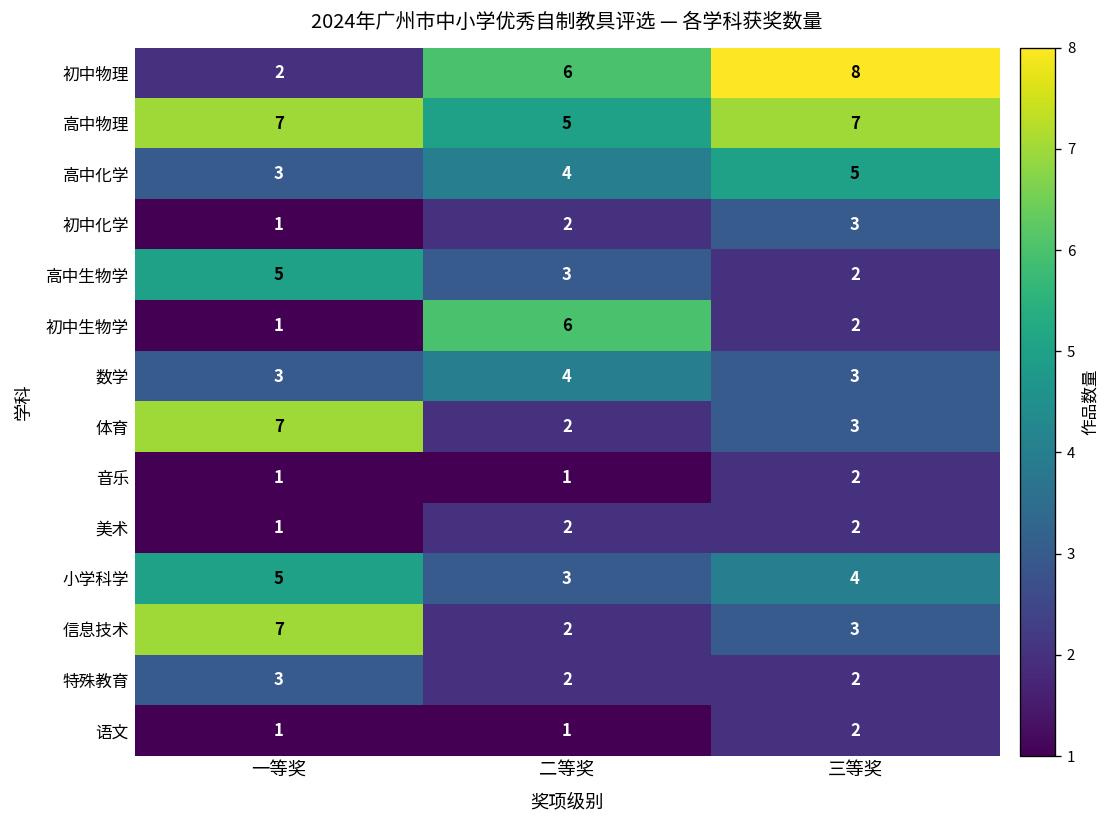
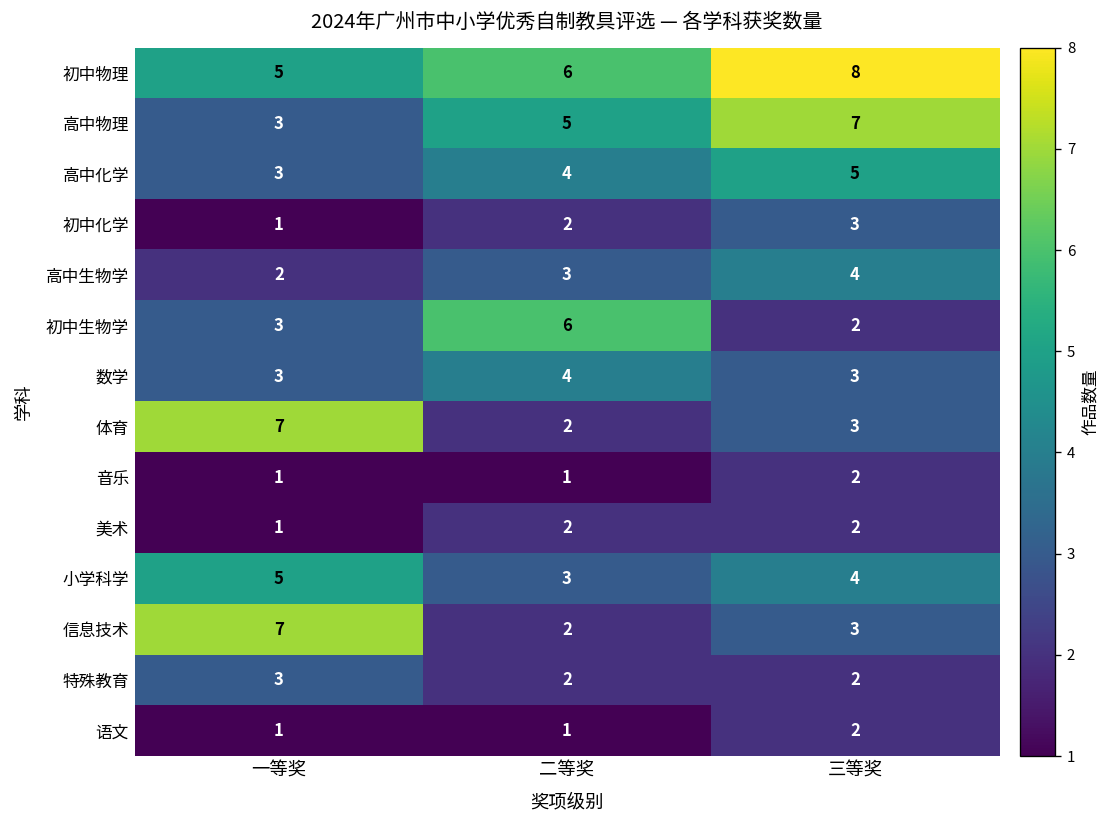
初中物理, 一等奖: 2 -> 5
高中物理, 一等奖: 7 -> 3
高中生物学, 一等奖: 5 -> 2
高中生物学, 三等奖: 2 -> 4
初中生物学, 一等奖: 1 -> 3
